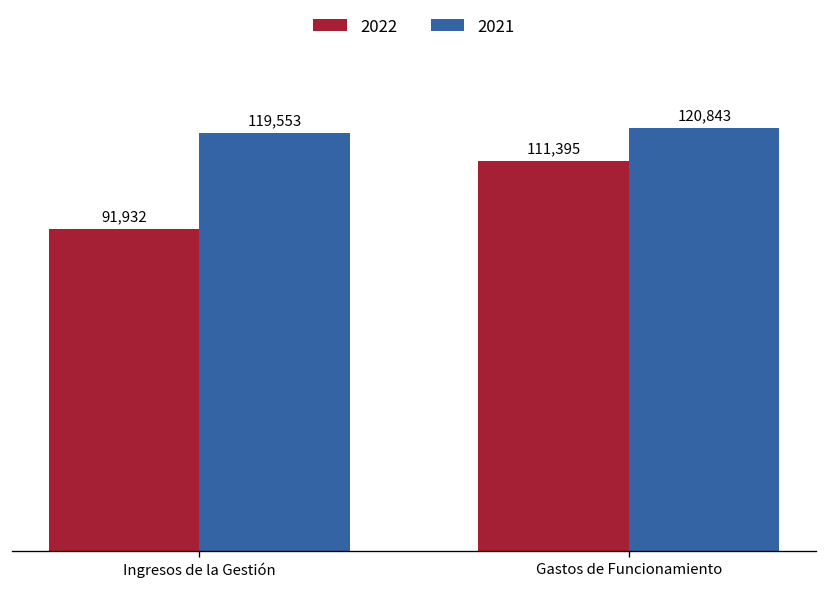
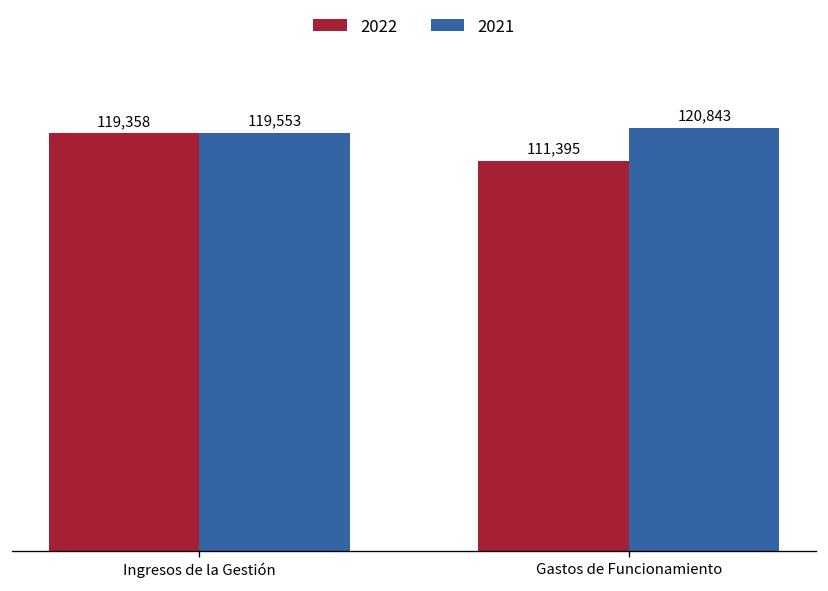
2022, Ingresos de la Gestión: 91,932 -> 119,358
